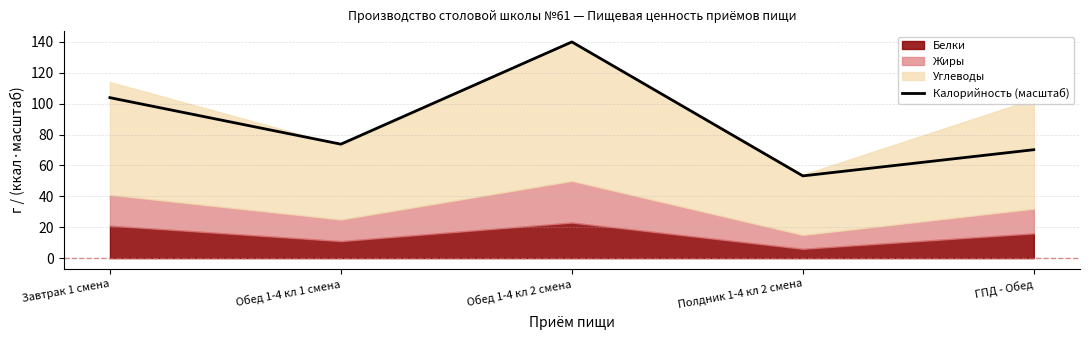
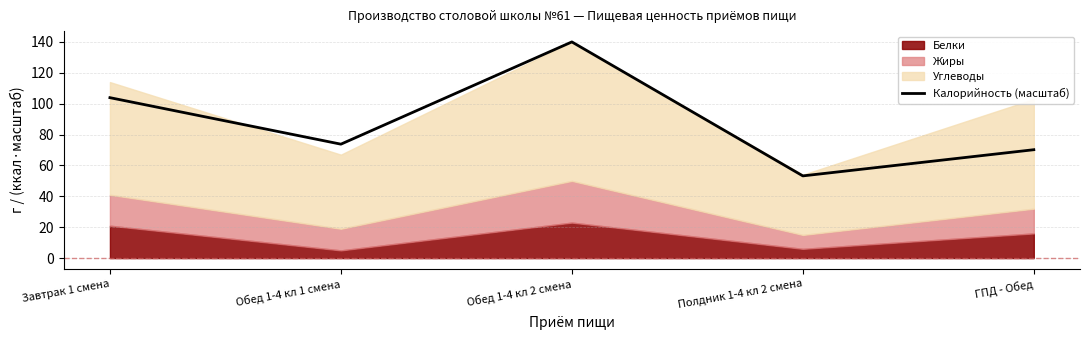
Белки, Обед 1-4 кл 1 смена: 11 -> 5
